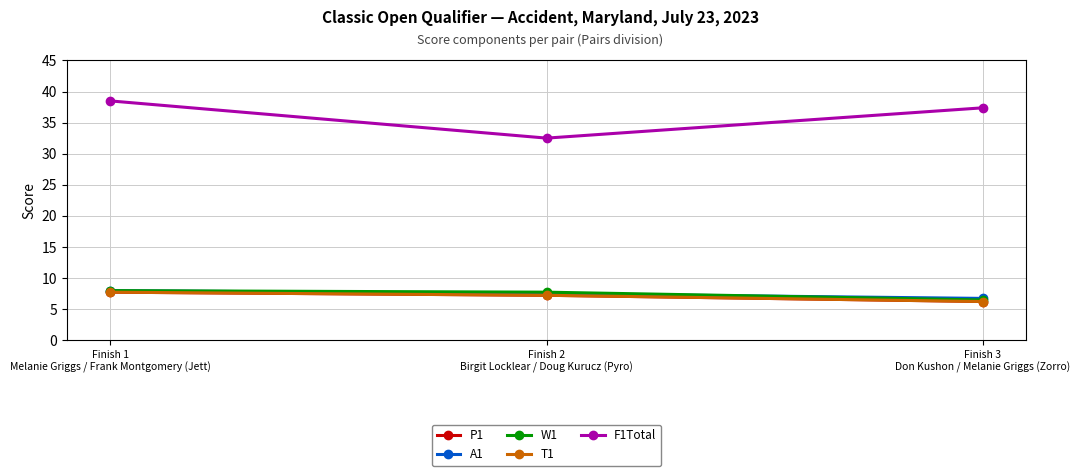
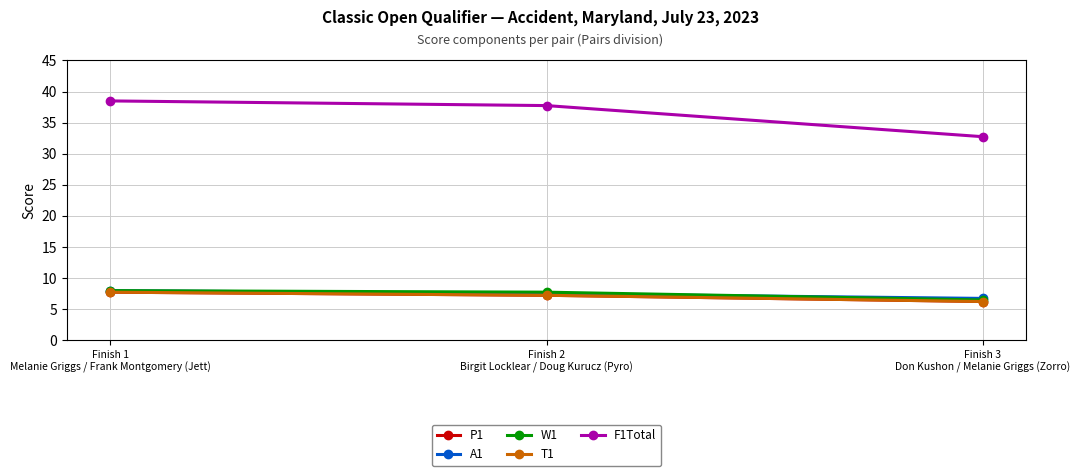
F1Total, Finish 2 Birgit Locklear / Doug Kurucz (Pyro): 33 -> 38
F1Total, Finish 3 Don Kushon / Melanie Griggs (Zorro): 37 -> 33
